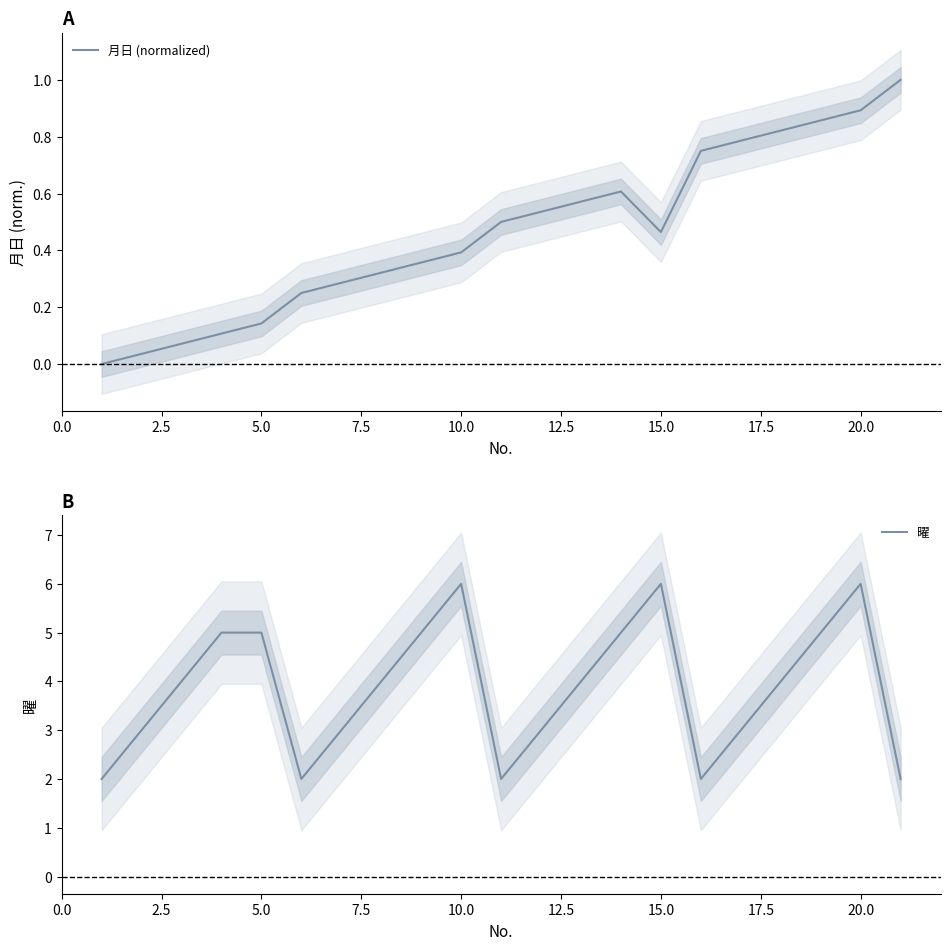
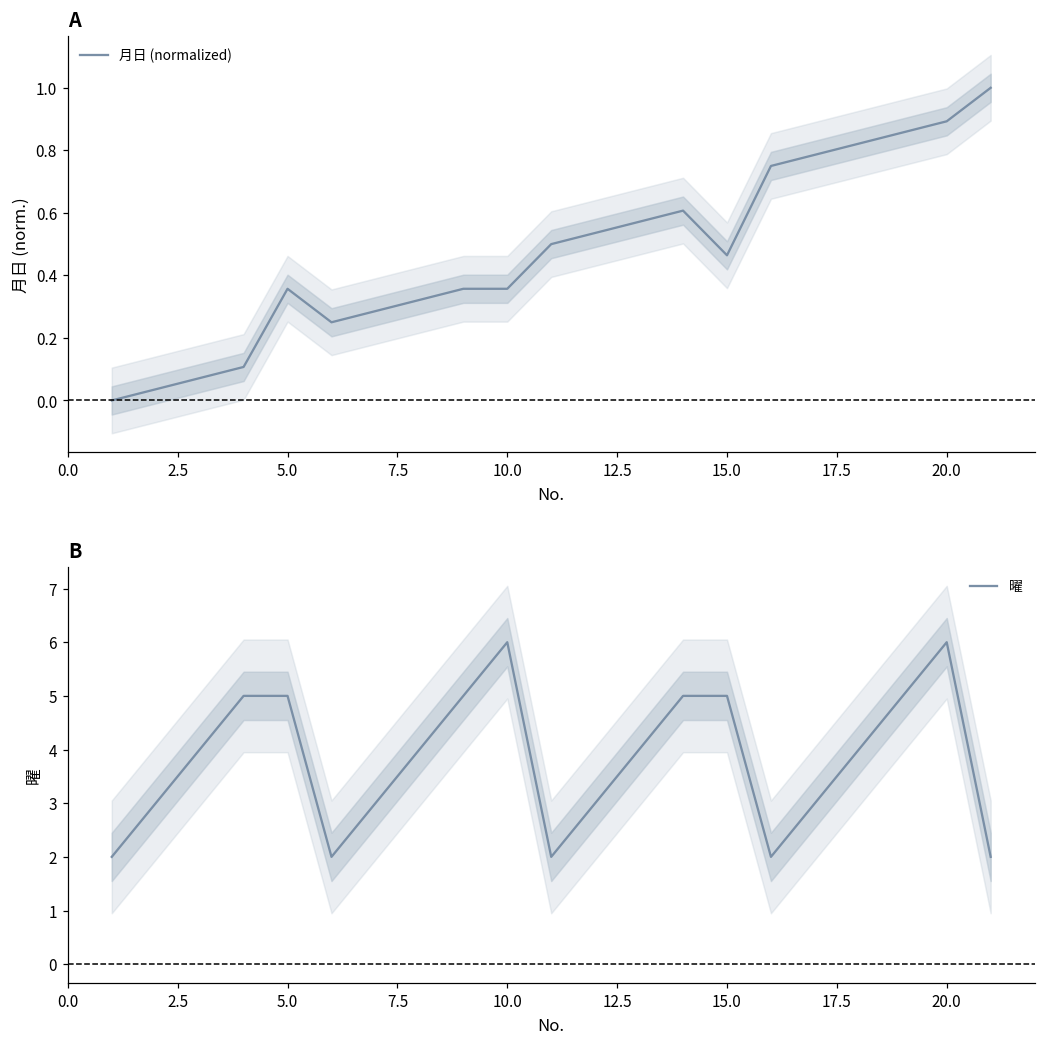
A, 月日 (normalized), 5.0: 0.14 -> 0.36
A, 月日 (normalized), 10.0: 0.39 -> 0.36
B, 曜, 15.0: 6 -> 5
